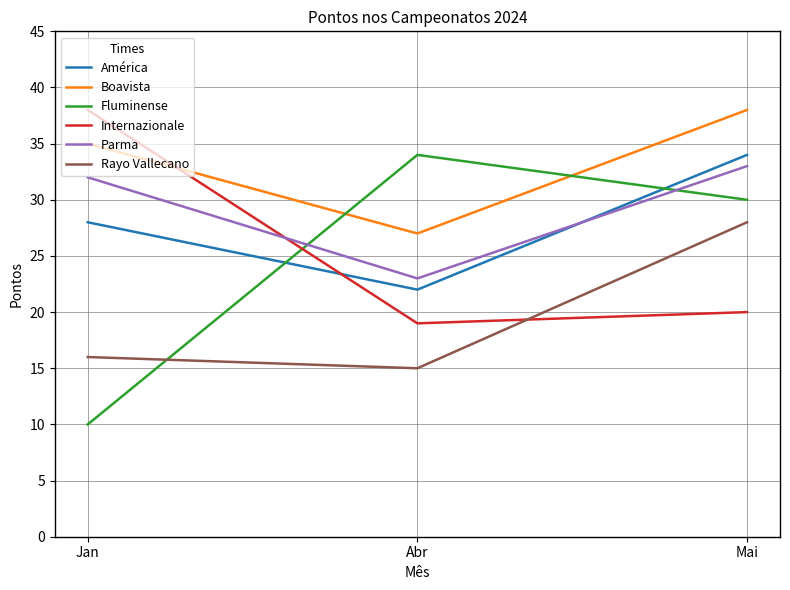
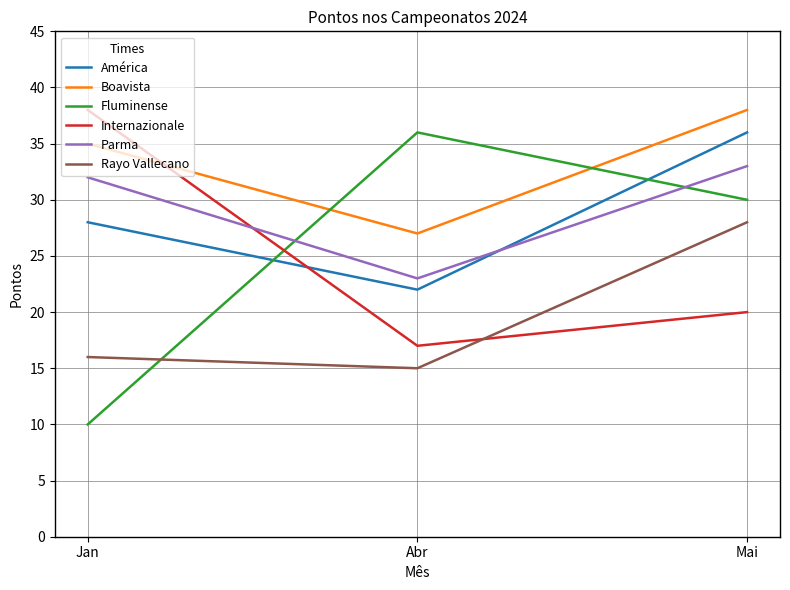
Fluminense, Abr: 34 -> 36
Internazionale, Abr: 19 -> 17
América, Mai: 34 -> 36
